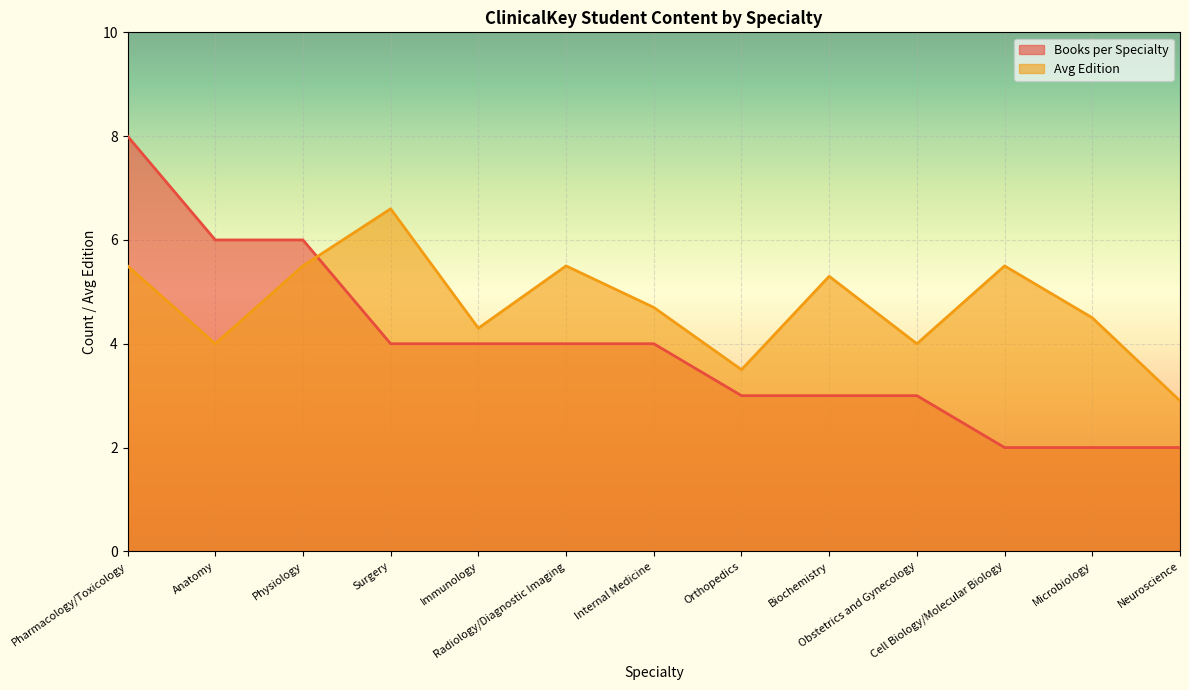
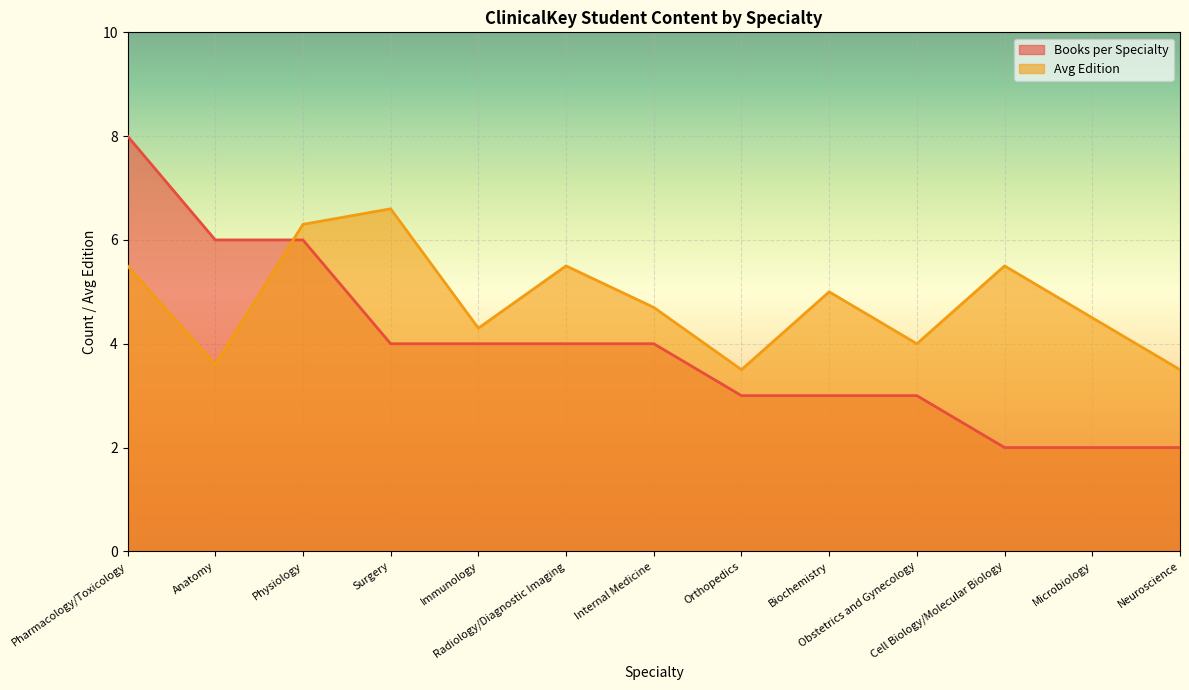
Avg Edition, Anatomy: 4.0 -> 3.6
Avg Edition, Physiology: 5.5 -> 6.3
Avg Edition, Biochemistry: 5.3 -> 5.0
Avg Edition, Neuroscience: 2.9 -> 3.5
